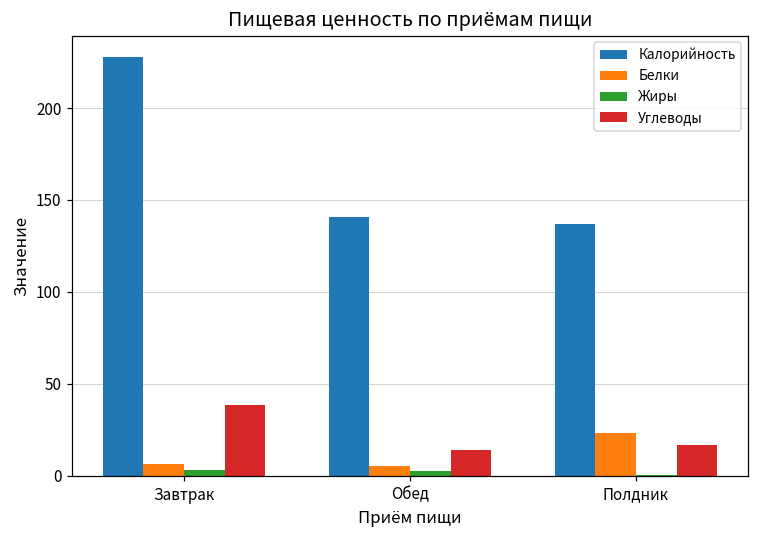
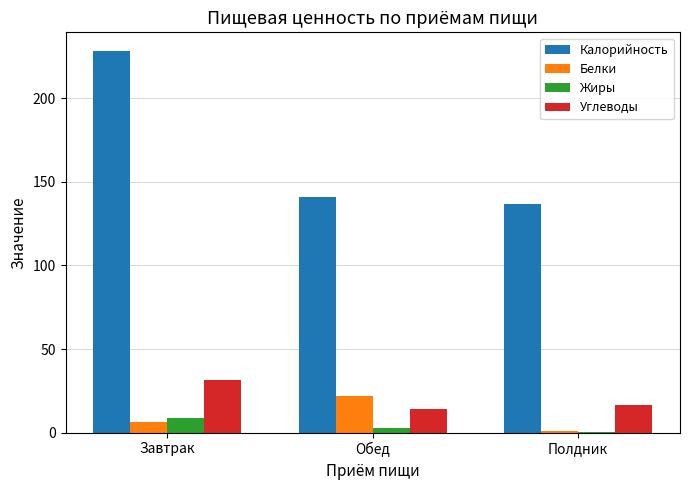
Жиры, Завтрак: 3 -> 9
Углеводы, Завтрак: 39 -> 32
Белки, Обед: 6 -> 22
Белки, Полдник: 23 -> 1
